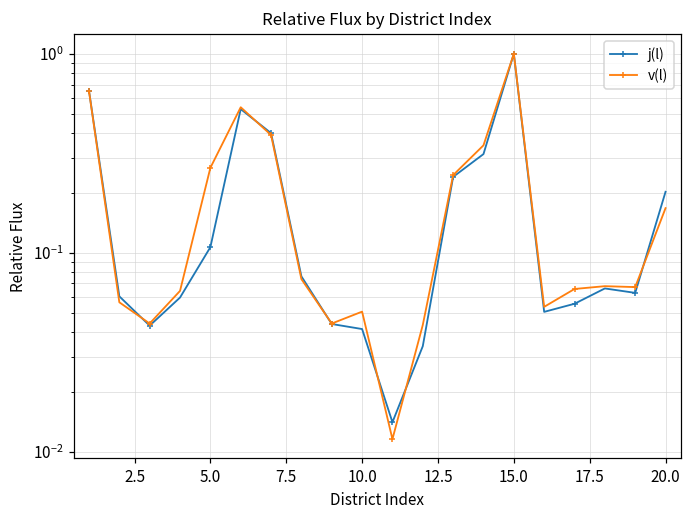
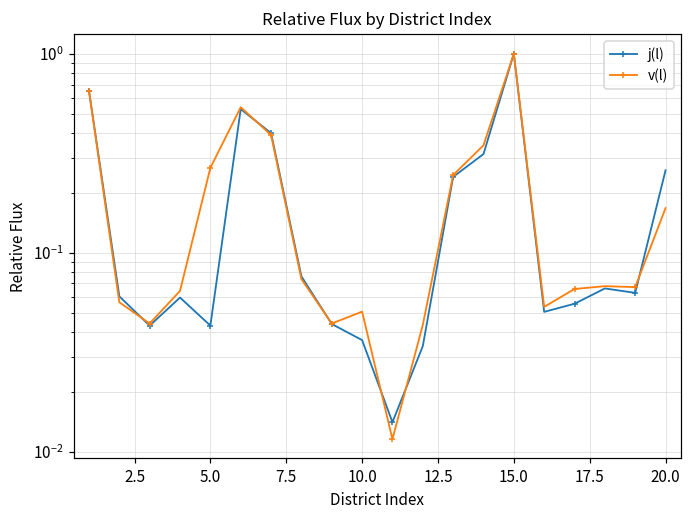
j(l), 5.0: 0.11 -> 0.043
j(l), 10.0: 0.041 -> 0.036
j(l), 20.0: 0.20 -> 0.26
